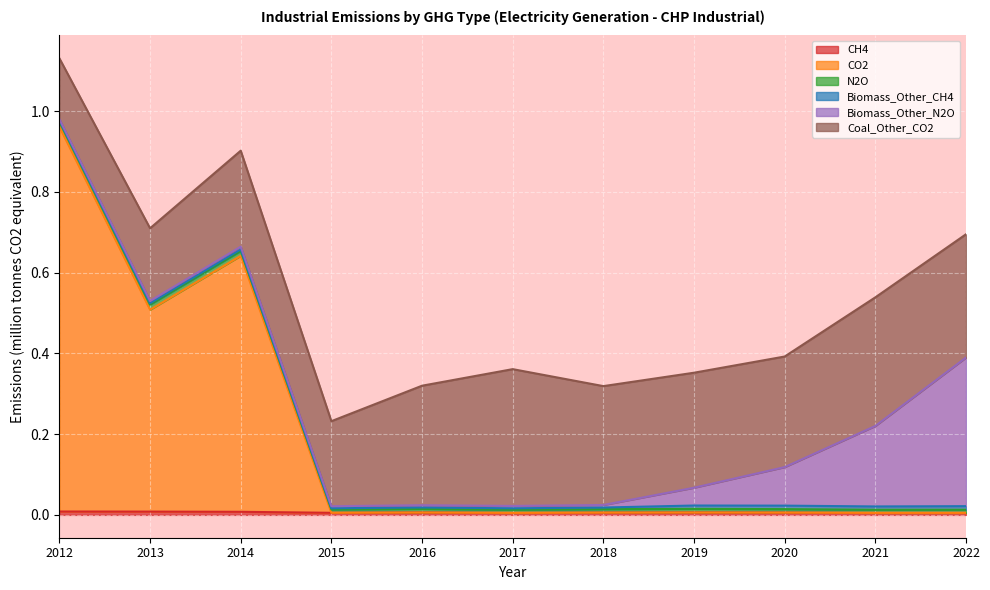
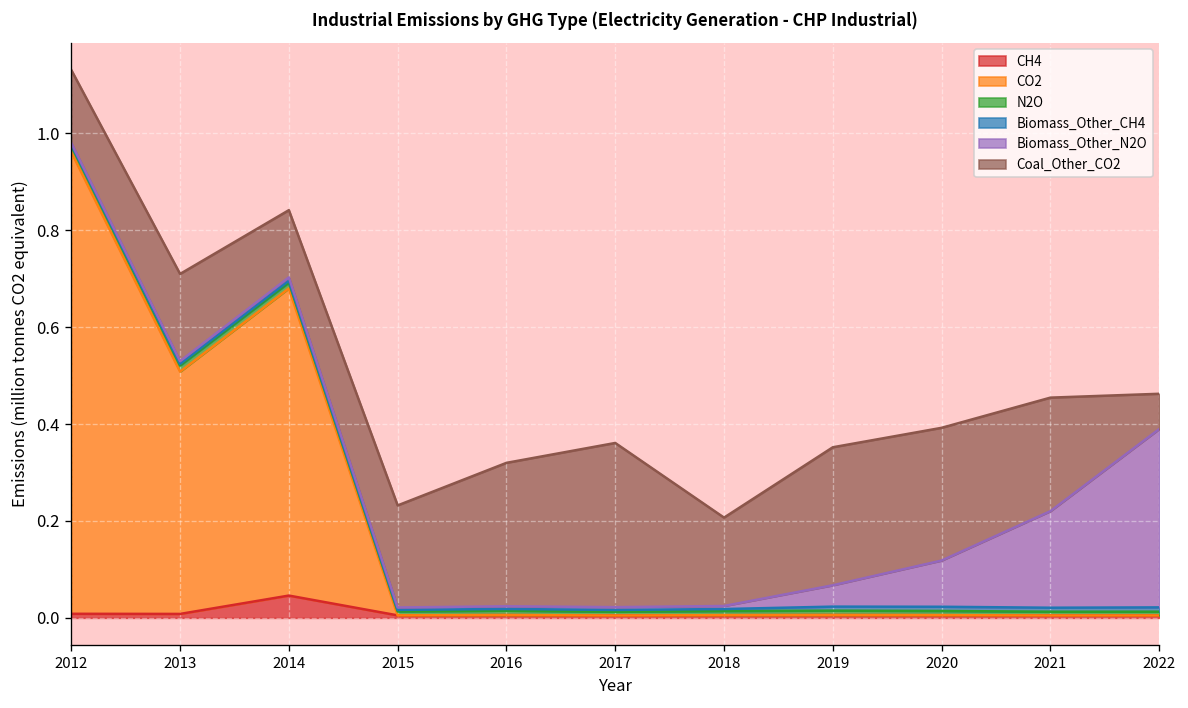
CH4, 2014: 0.01 -> 0.05
Coal_Other_CO2, 2014: 0.24 -> 0.14
Coal_Other_CO2, 2018: 0.29 -> 0.18
Coal_Other_CO2, 2021: 0.32 -> 0.23
Coal_Other_CO2, 2022: 0.31 -> 0.07
